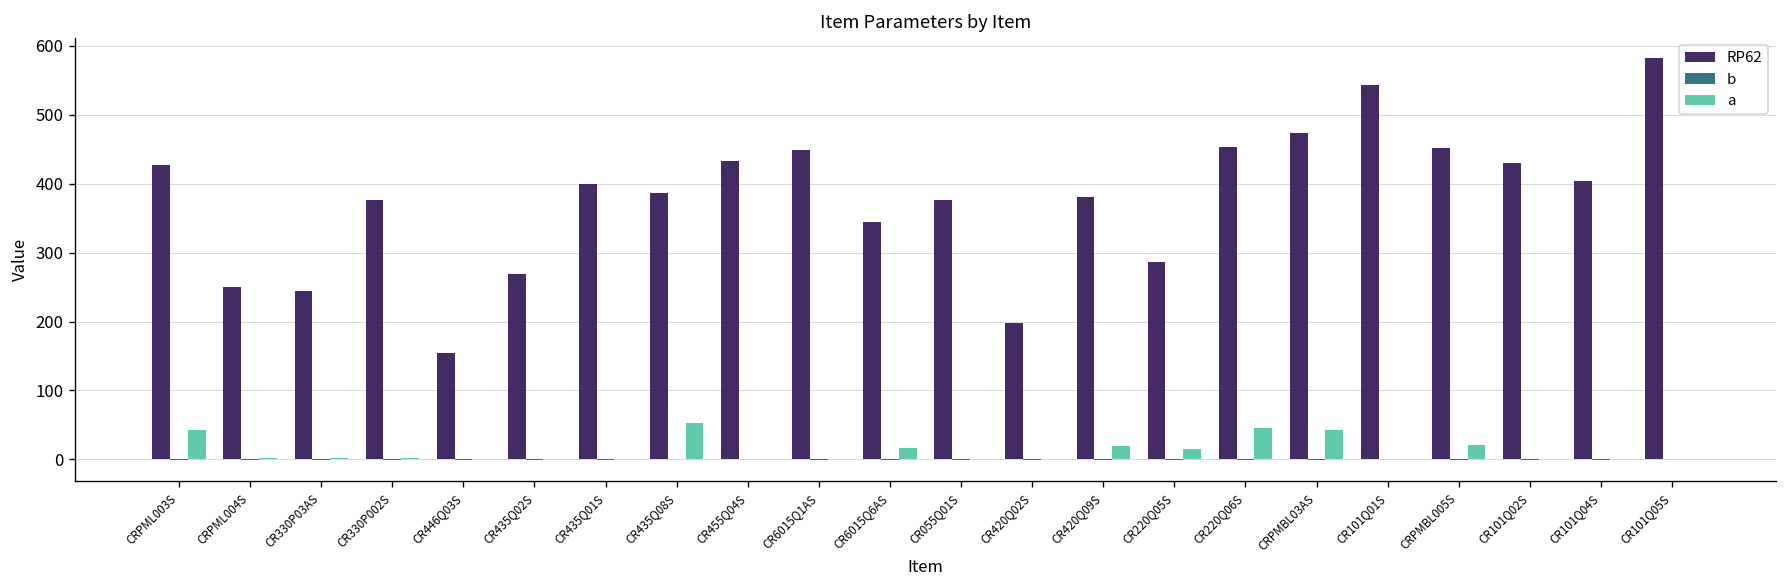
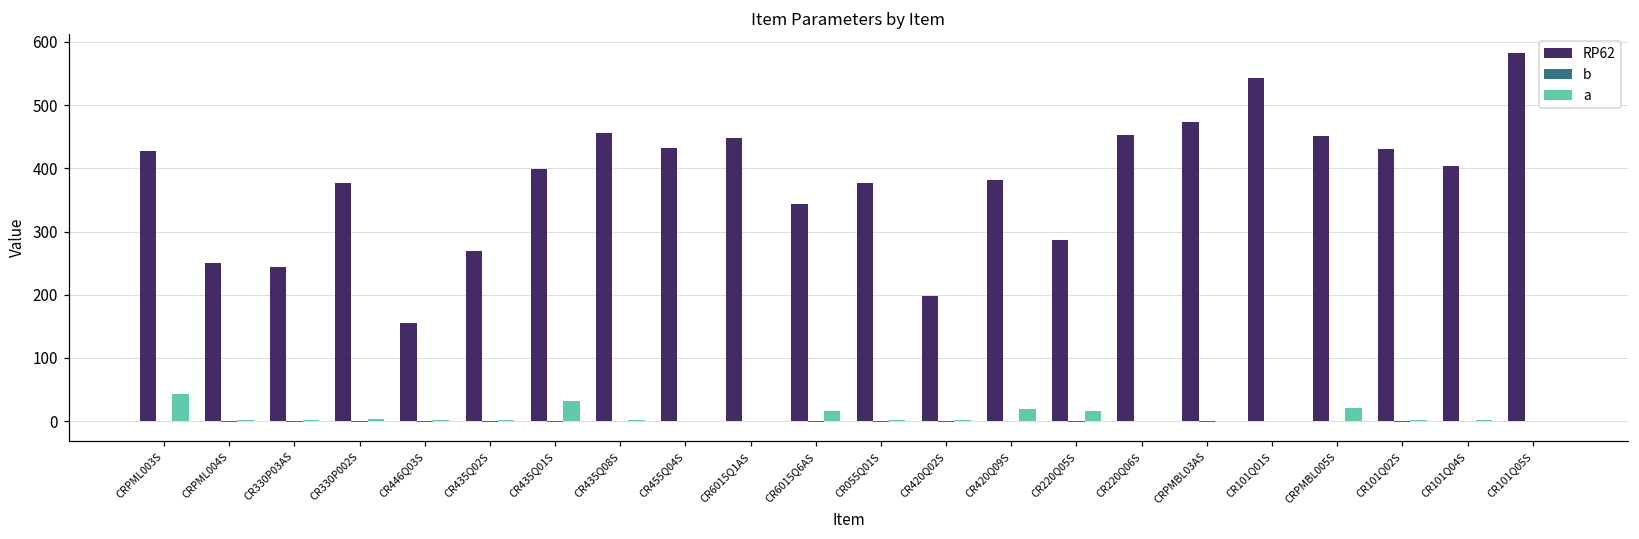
a, CR435Q01S: 0 -> 30
RP62, CR435Q08S: 390 -> 460
a, CR435Q08S: 50 -> 0
a, CR220Q06S: 40 -> 0
a, CRPMBL03AS: 40 -> 0
